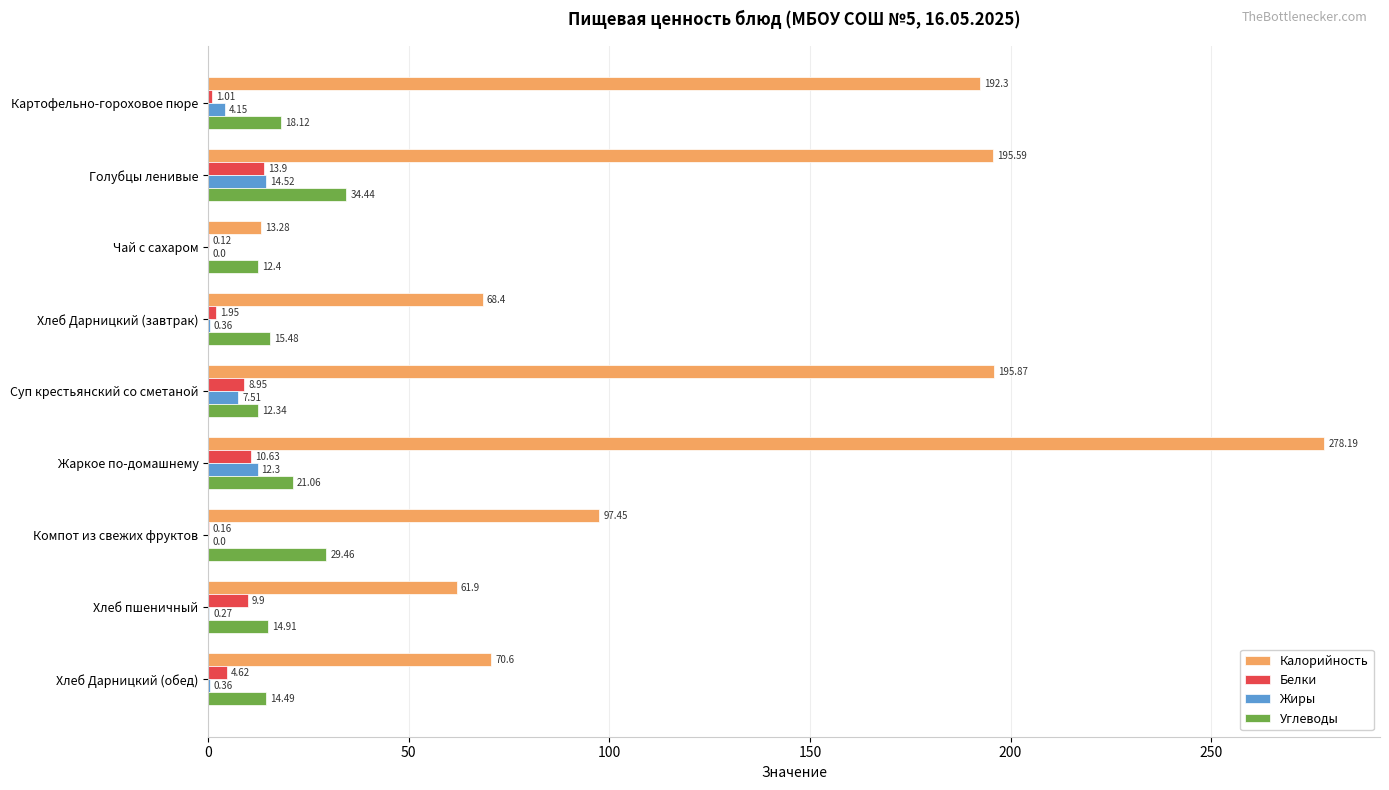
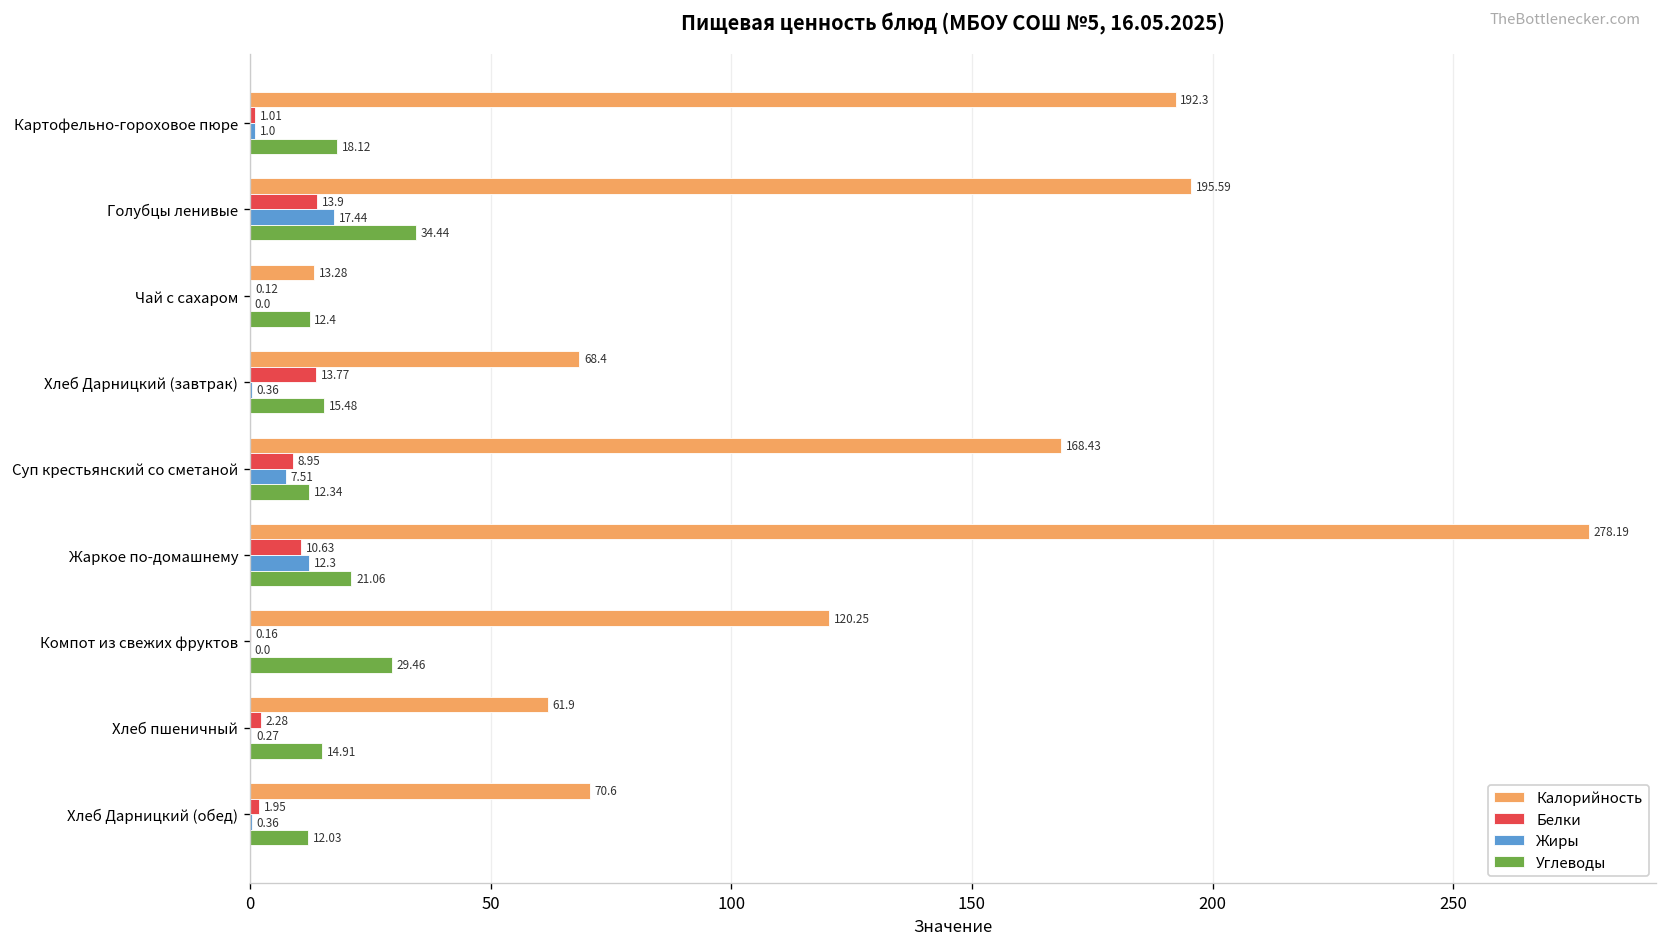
Жиры, Картофельно-гороховое пюре: 4.15 -> 1.0
Жиры, Голубцы ленивые: 14.52 -> 17.44
Белки, Хлеб Дарницкий (завтрак): 1.95 -> 13.77
Калорийность, Суп крестьянский со сметаной: 195.87 -> 168.43
Калорийность, Компот из свежих фруктов: 97.45 -> 120.25
Белки, Хлеб пшеничный: 9.9 -> 2.28
Белки, Хлеб Дарницкий (обед): 4.62 -> 1.95
Углеводы, Хлеб Дарницкий (обед): 14.49 -> 12.03
